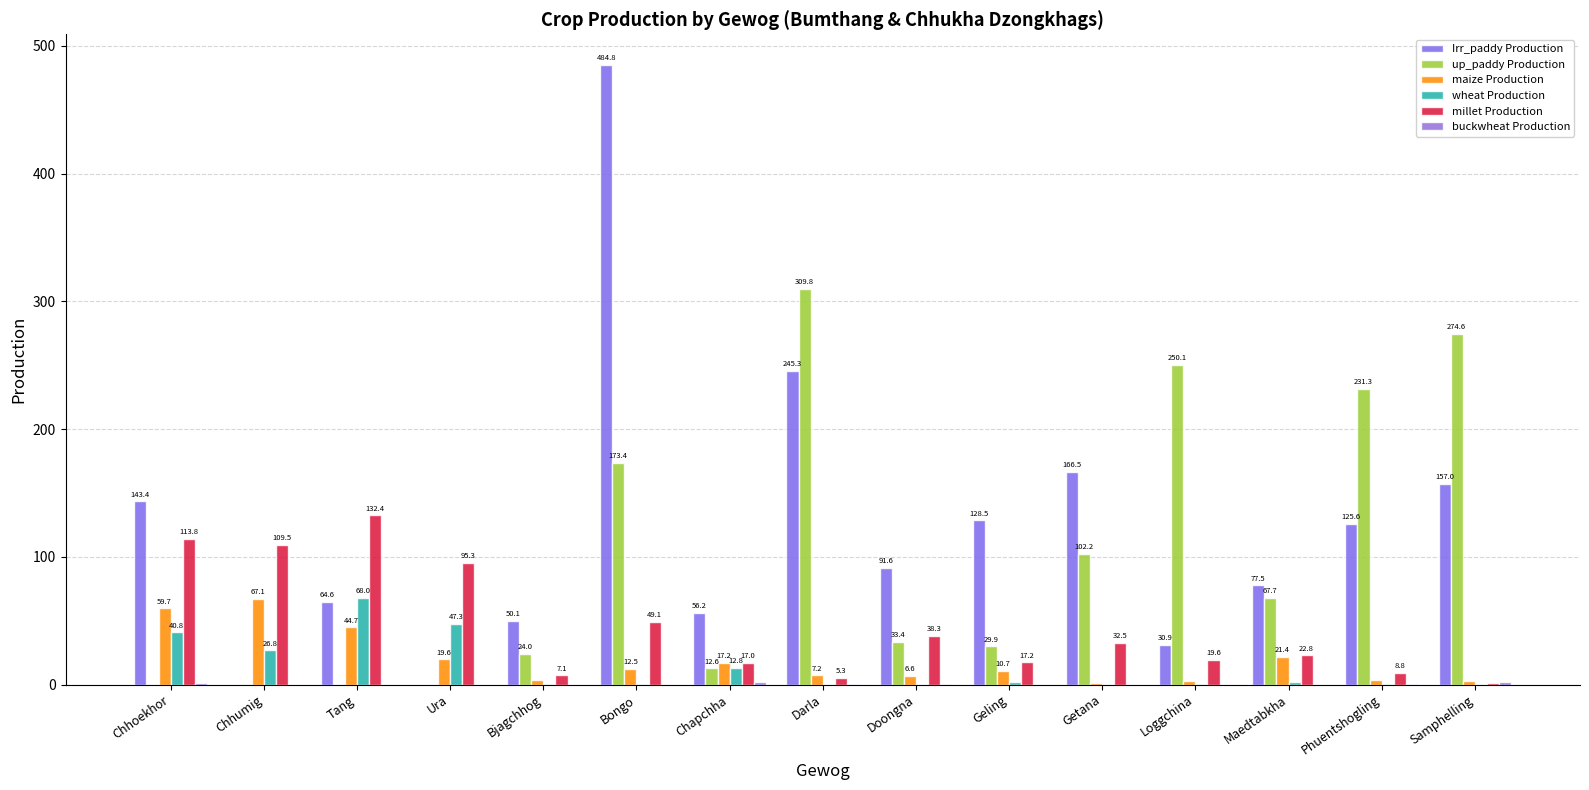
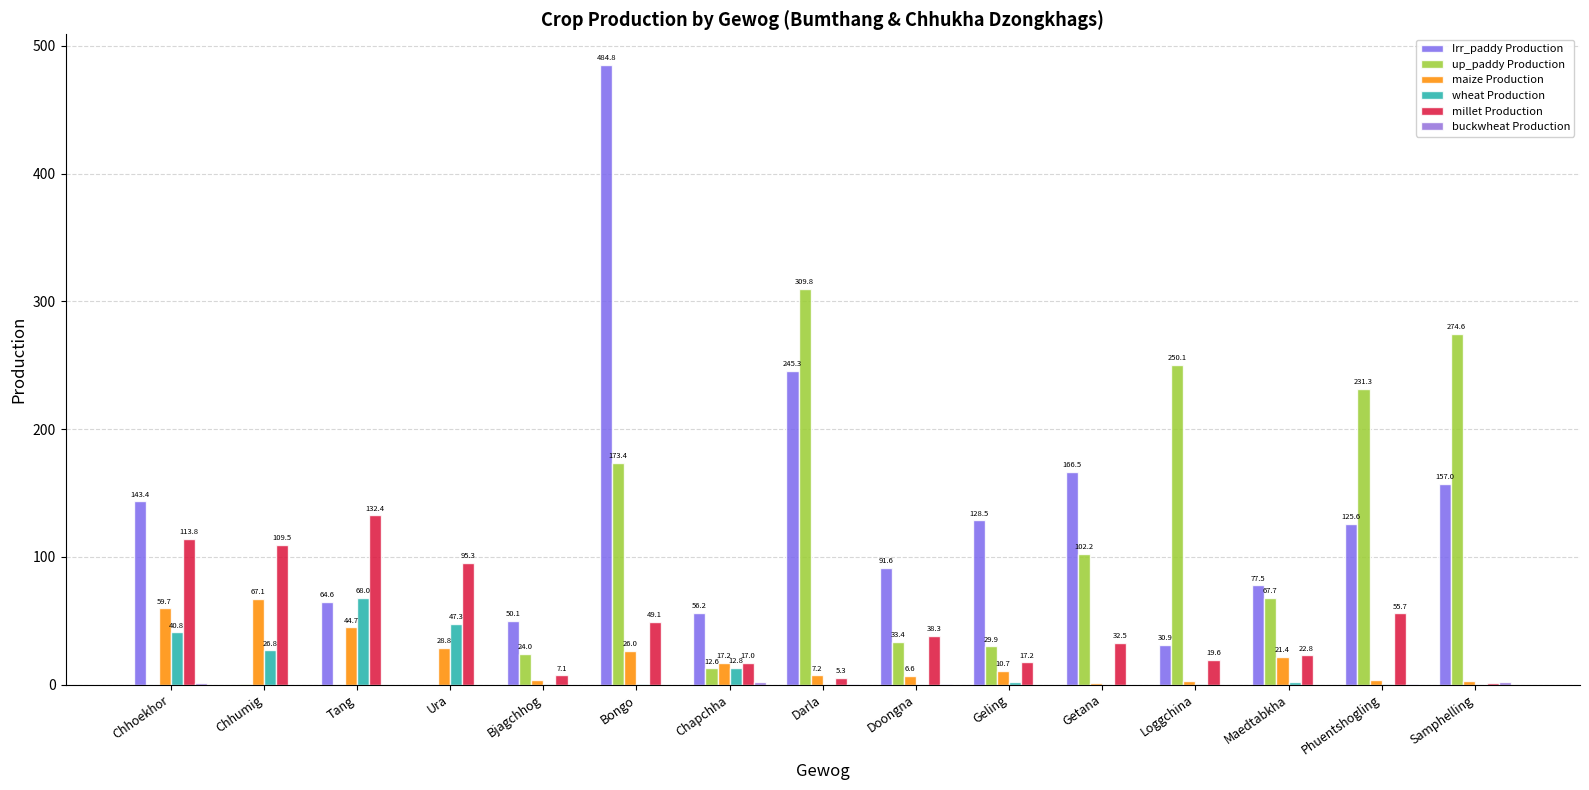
maize Production, Ura: 19.6 -> 28.8
maize Production, Bongo: 12.5 -> 26.0
millet Production, Phuentshogling: 8.8 -> 55.7
